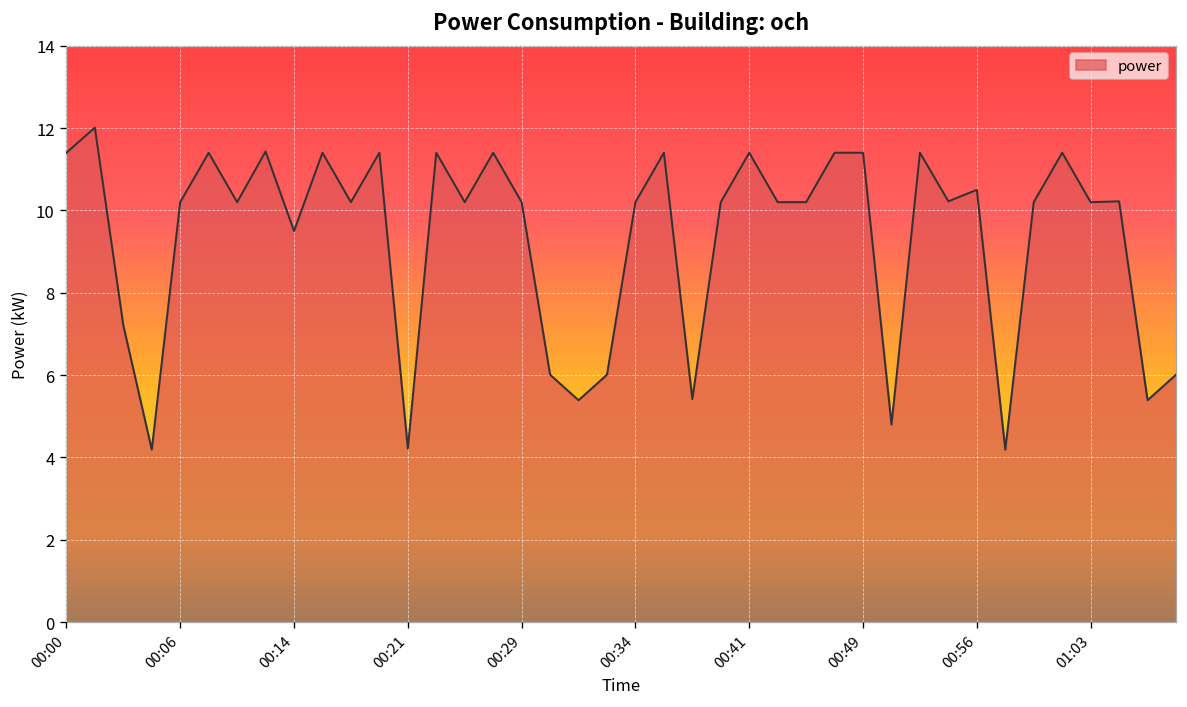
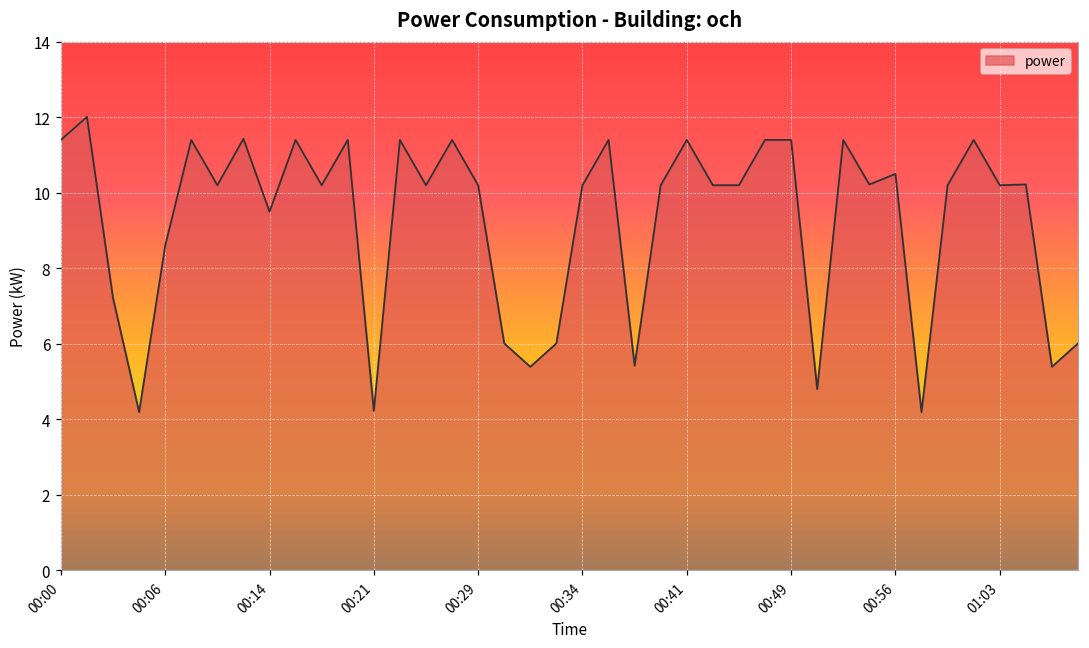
00:06: 10.2 -> 8.6
